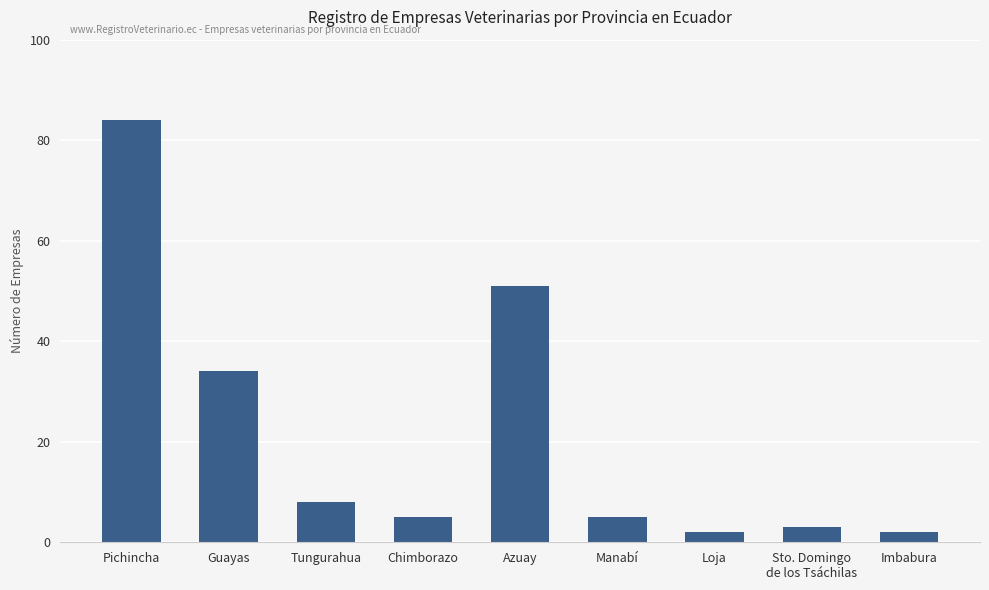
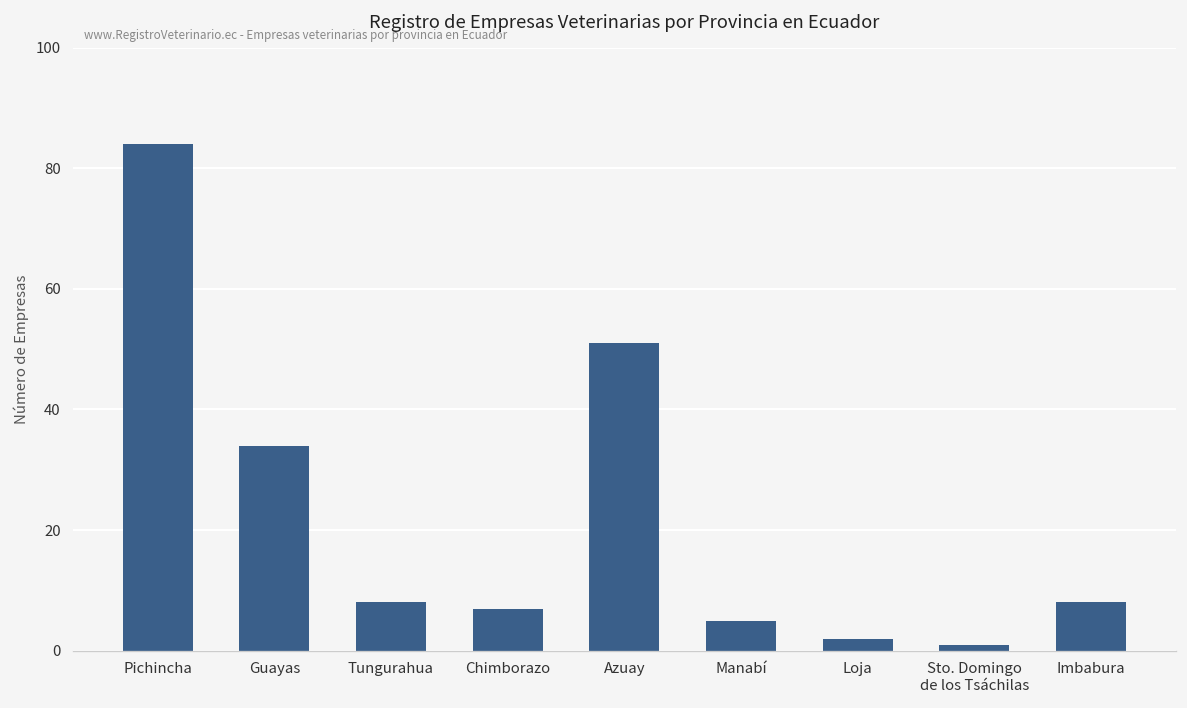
Chimborazo: 5 -> 7
Sto. Domingo de los Tsáchilas: 3 -> 1
Imbabura: 2 -> 8
